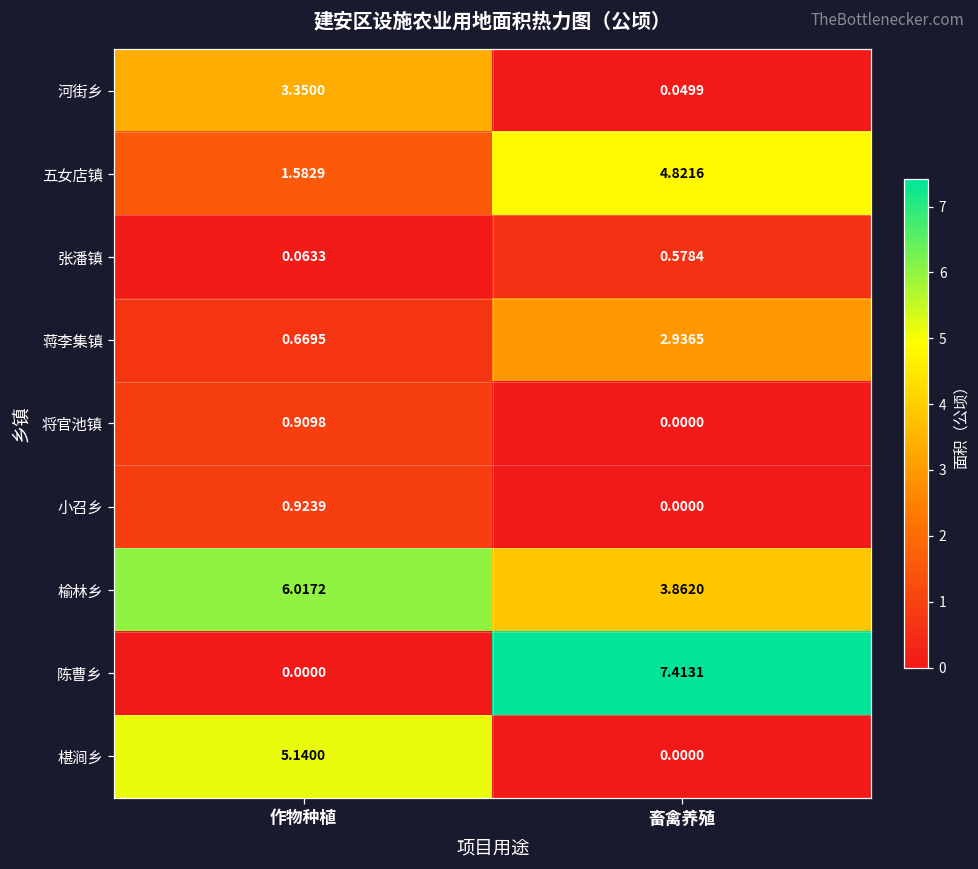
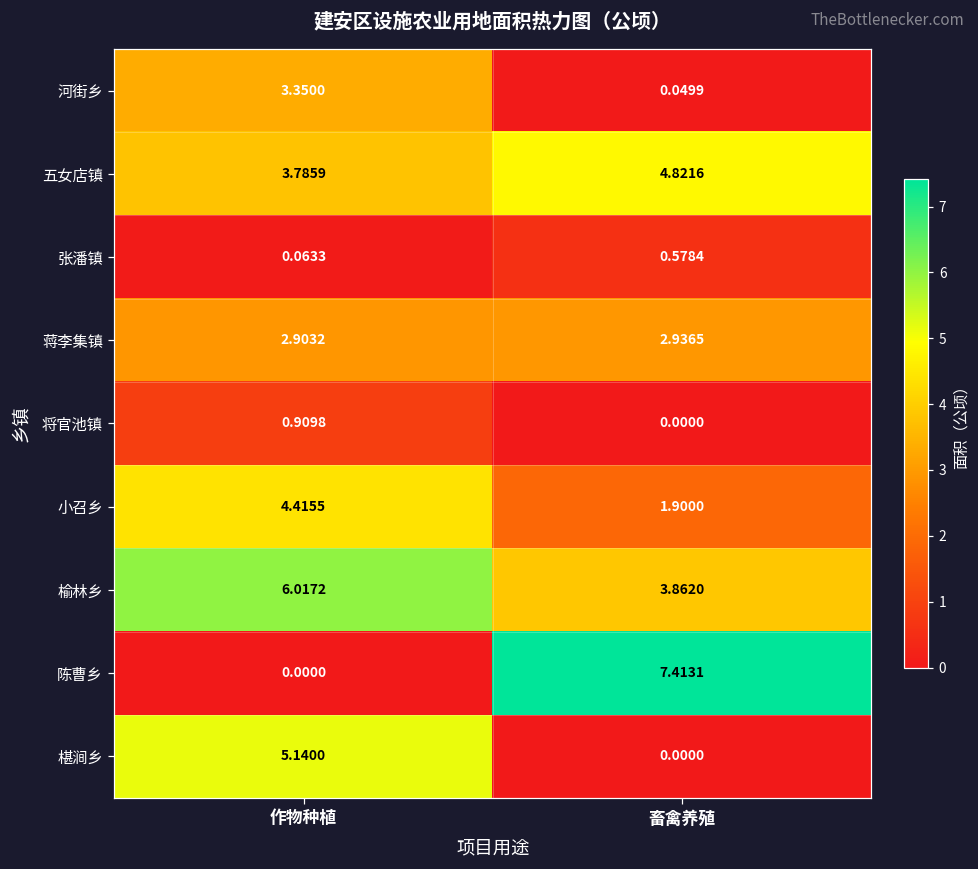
五女店镇, 作物种植: 1.5829 -> 3.7859
蒋李集镇, 作物种植: 0.6695 -> 2.9032
小召乡, 作物种植: 0.9239 -> 4.4155
小召乡, 畜禽养殖: 0.0000 -> 1.9000
